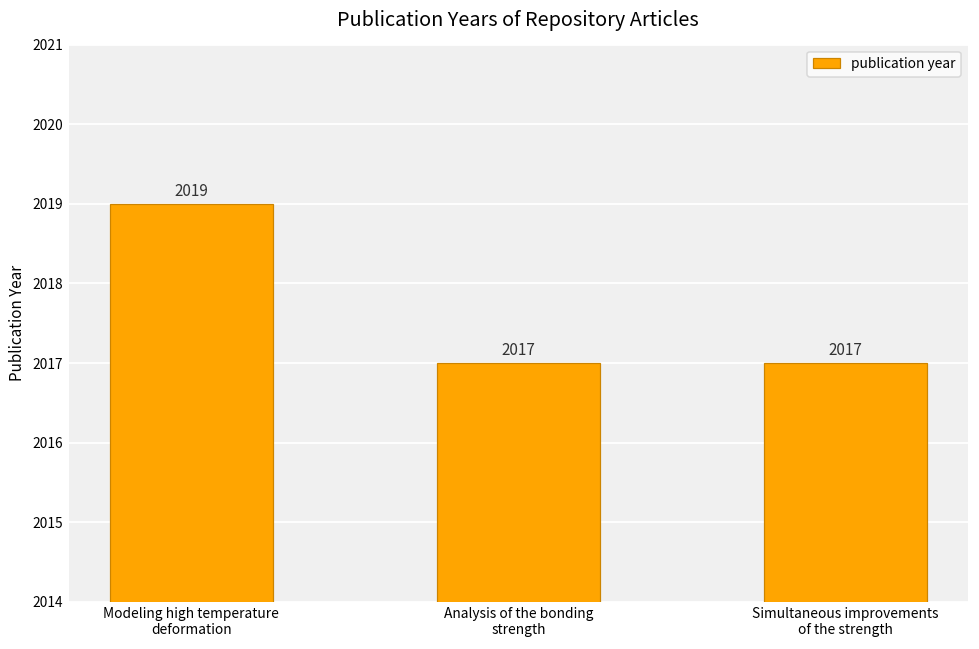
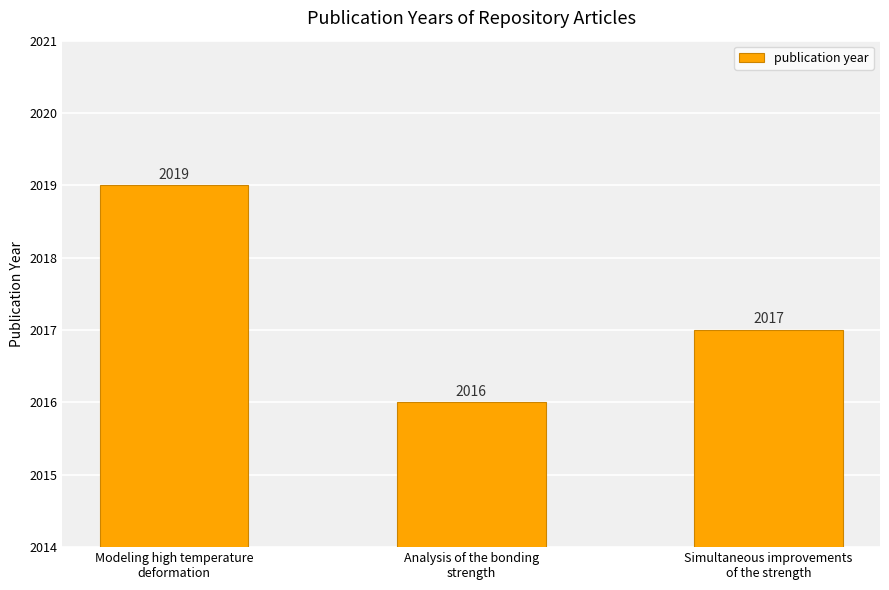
Analysis of the bonding strength: 2017 -> 2016
